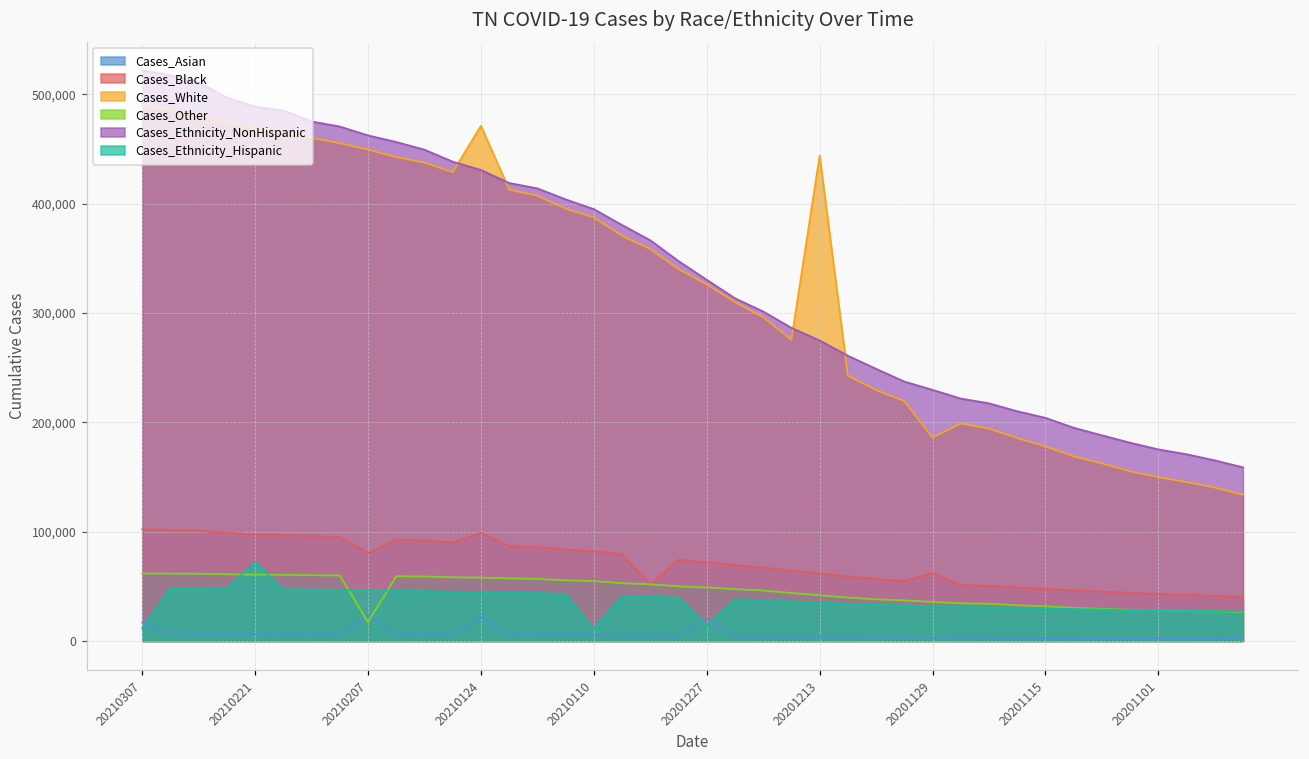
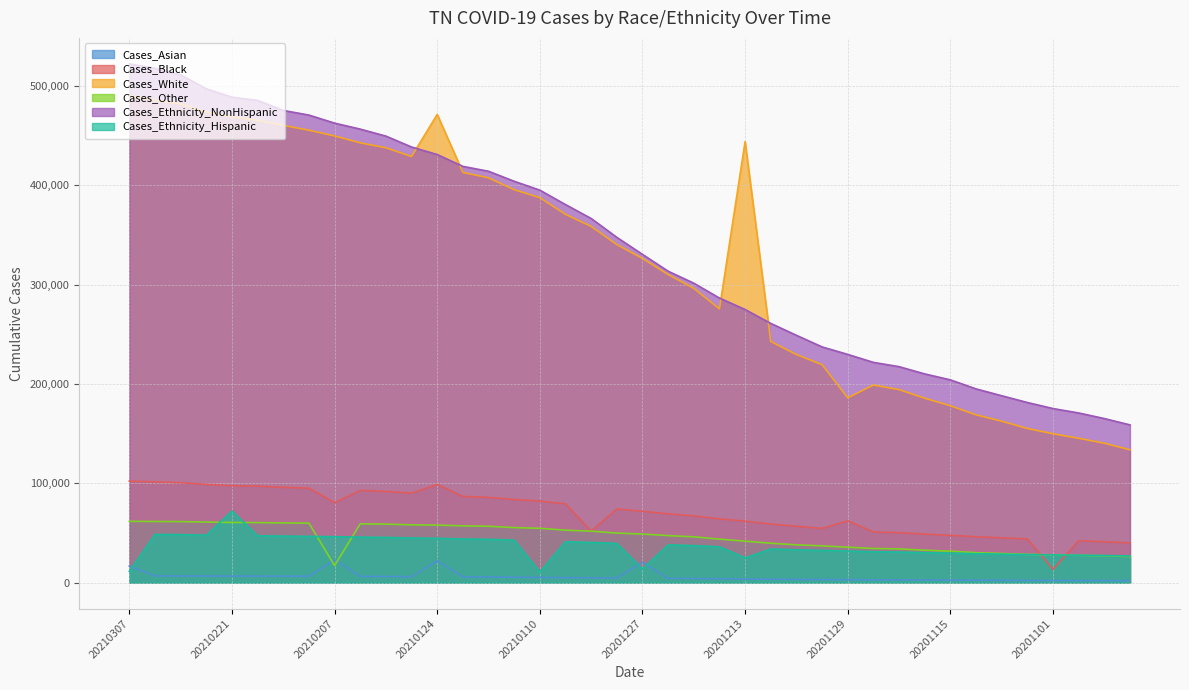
Cases_Ethnicity_Hispanic, 20201213: 40,000 -> 30,000
Cases_Black, 20201101: 40,000 -> 10,000
